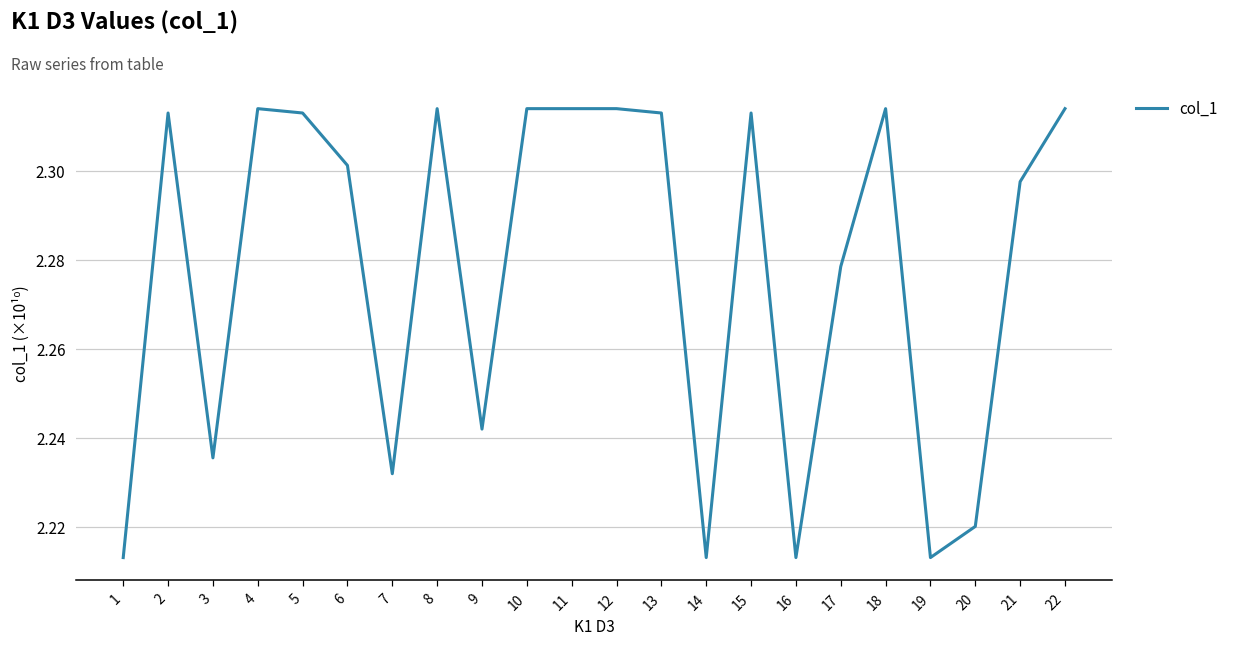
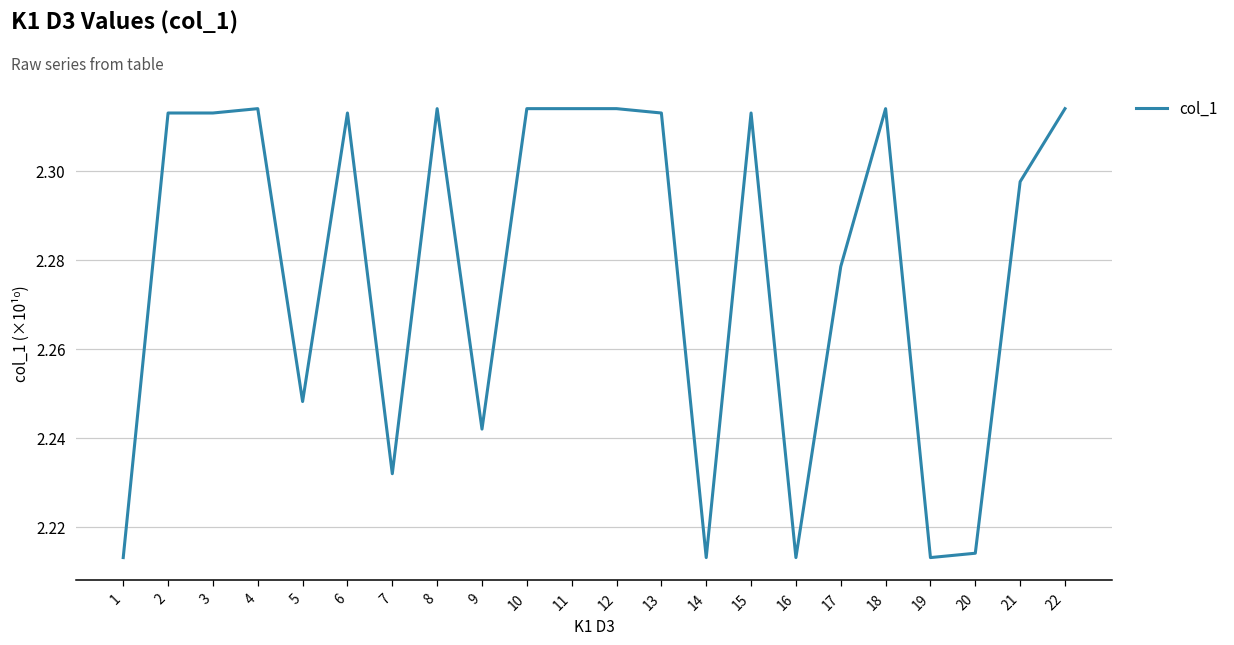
3: 2.236 -> 2.313
5: 2.313 -> 2.248
6: 2.301 -> 2.313
20: 2.220 -> 2.214
